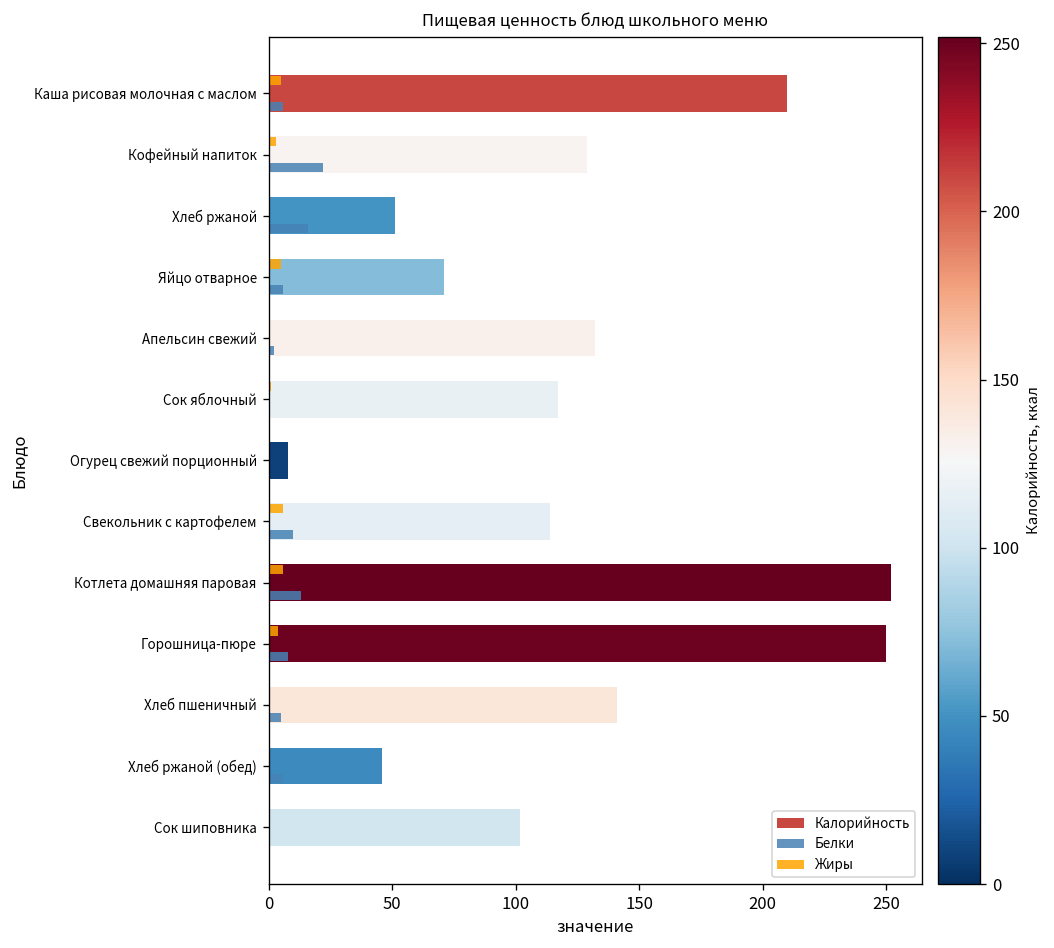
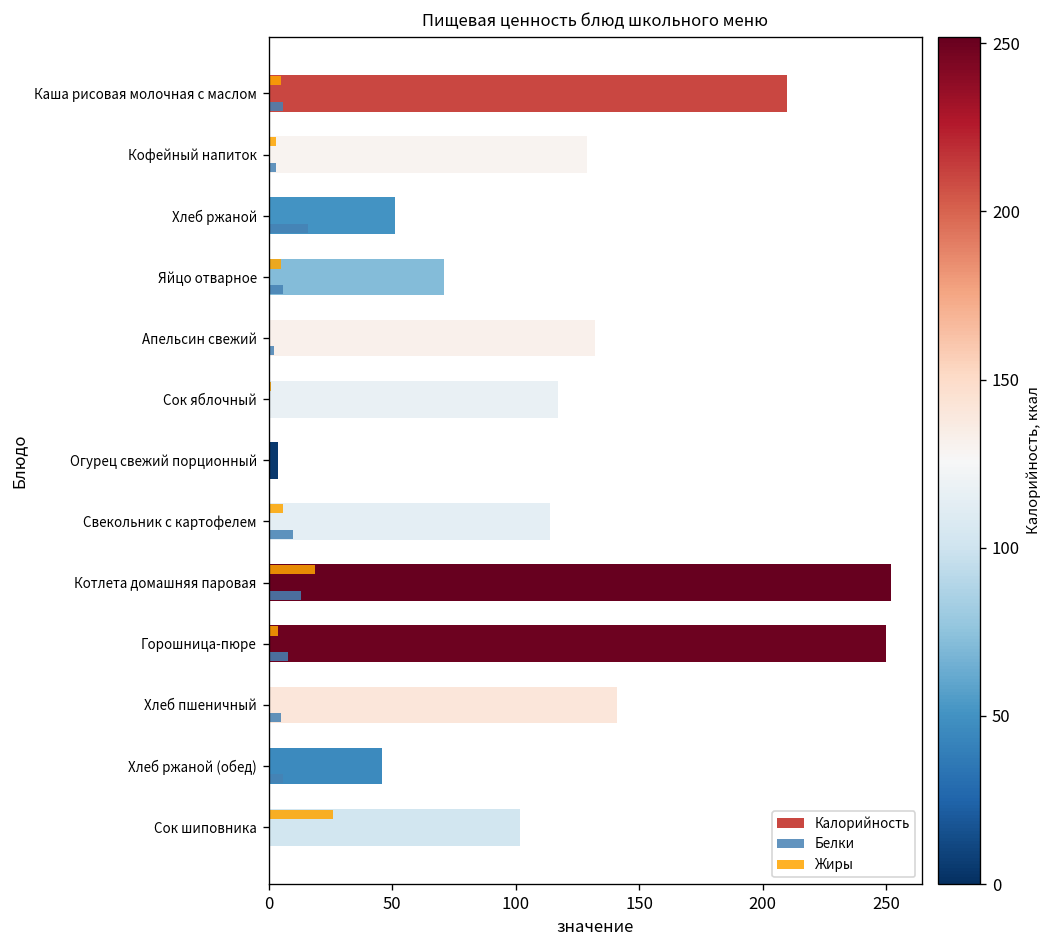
Белки, Кофейный напиток: 22 -> 3
Калорийность, Огурец свежий порционный: 8 -> 4
Жиры, Котлета домашняя паровая: 6 -> 19
Жиры, Сок шиповника: 0 -> 26
